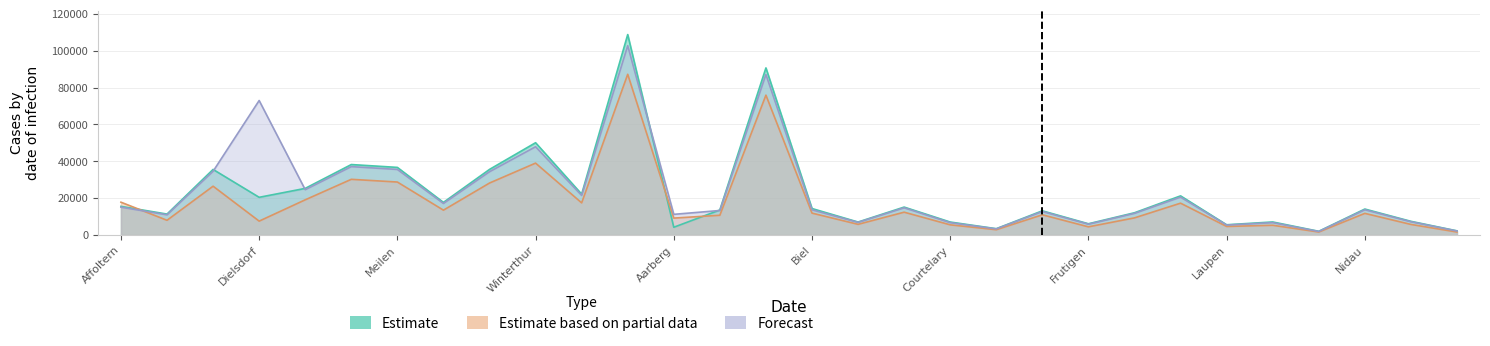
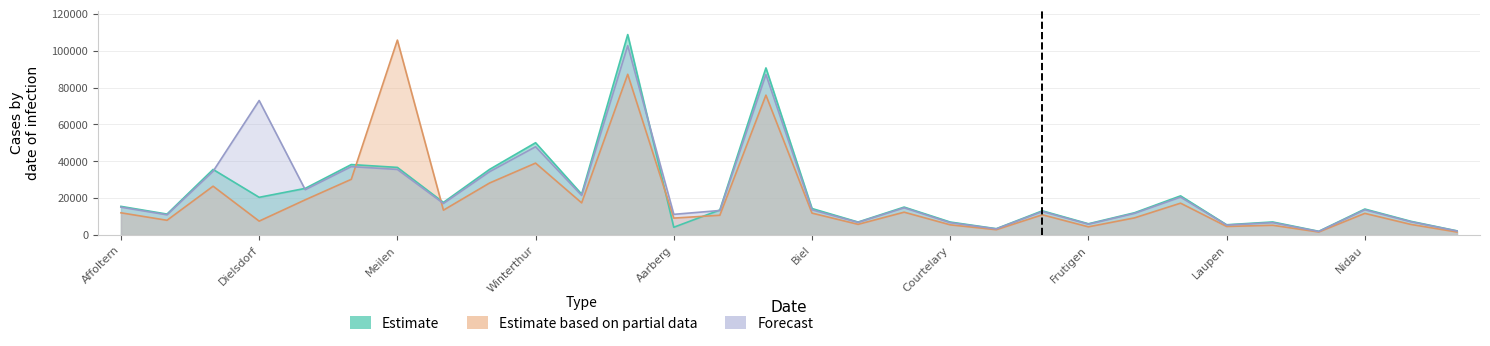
Estimate based on partial data, Affoltern: 18000 -> 12000
Estimate based on partial data, Meilen: 29000 -> 106000
